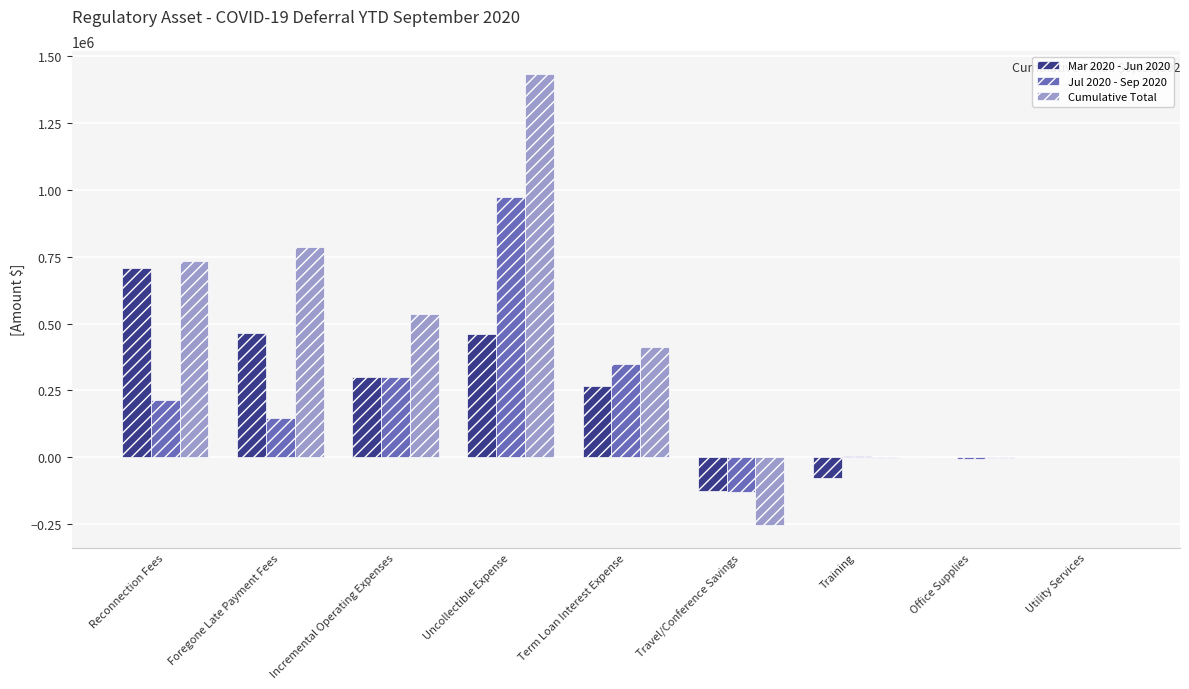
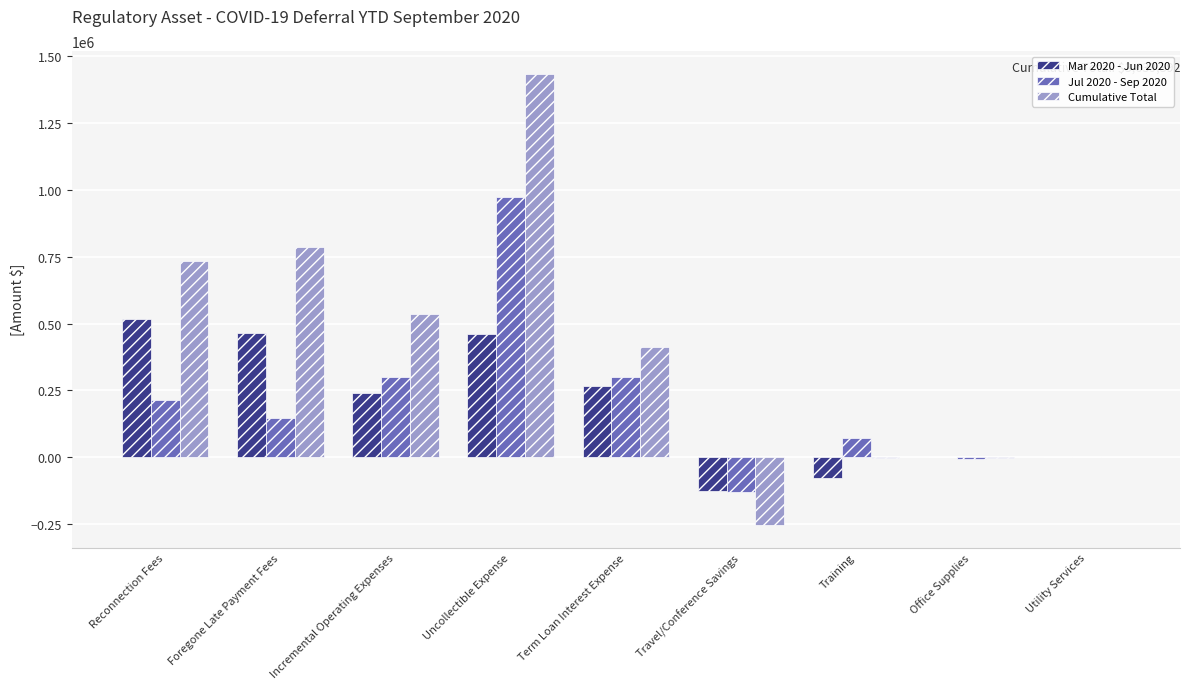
Mar 2020 - Jun 2020, Reconnection Fees: 710000 -> 520000
Mar 2020 - Jun 2020, Incremental Operating Expenses: 300000 -> 240000
Jul 2020 - Sep 2020, Term Loan Interest Expense: 350000 -> 300000
Jul 2020 - Sep 2020, Training: 10000 -> 70000
